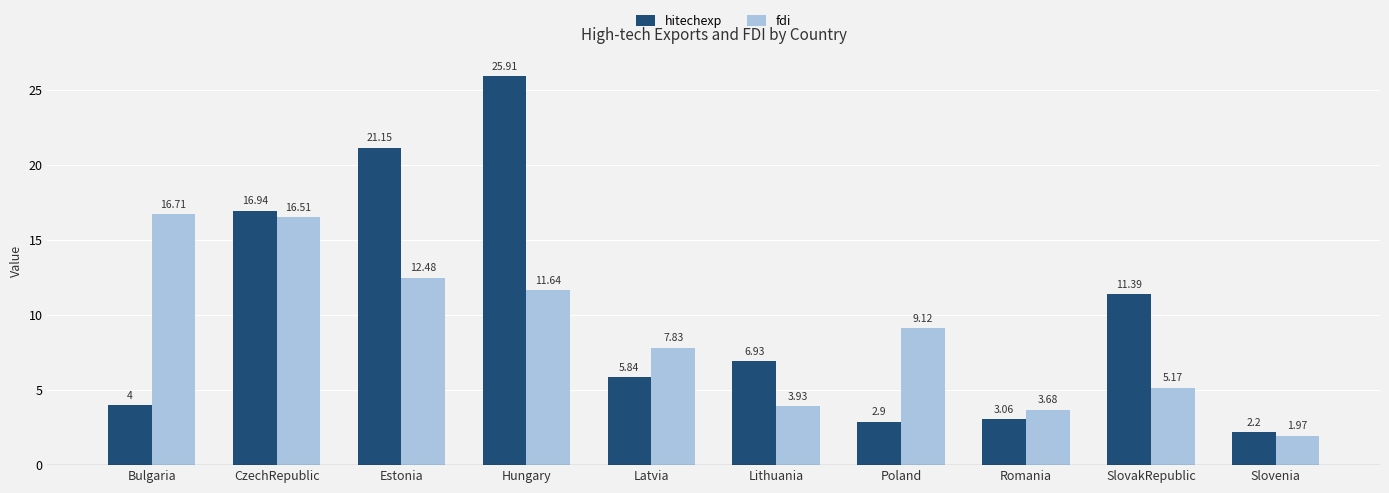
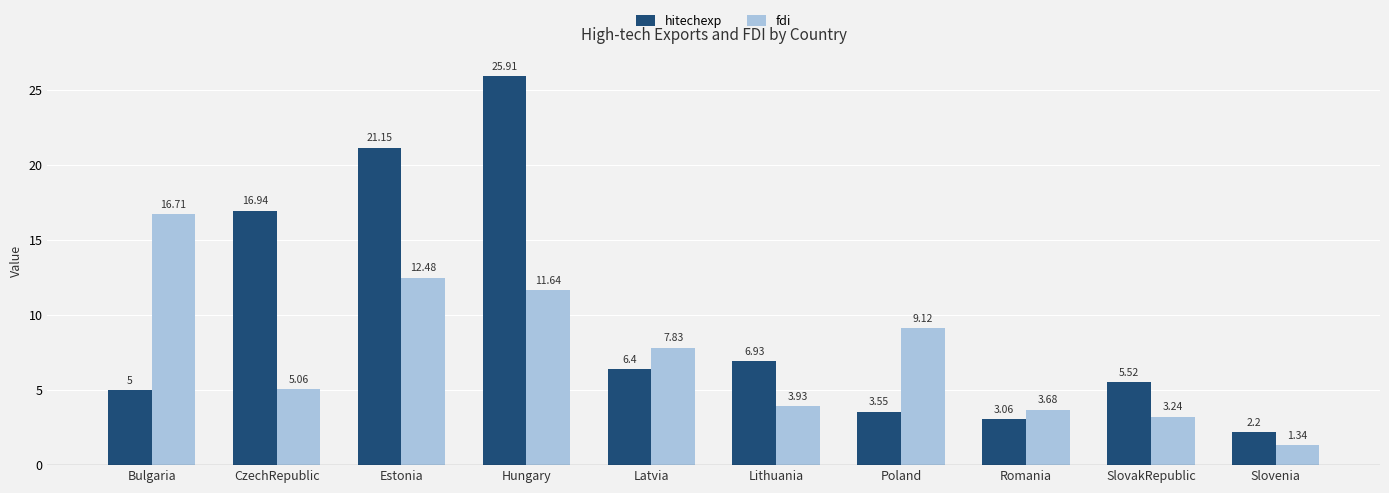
hitechexp, Bulgaria: 4 -> 5
fdi, CzechRepublic: 16.51 -> 5.06
hitechexp, Latvia: 5.84 -> 6.4
hitechexp, Poland: 2.9 -> 3.55
hitechexp, SlovakRepublic: 11.39 -> 5.52
fdi, SlovakRepublic: 5.17 -> 3.24
fdi, Slovenia: 1.97 -> 1.34
